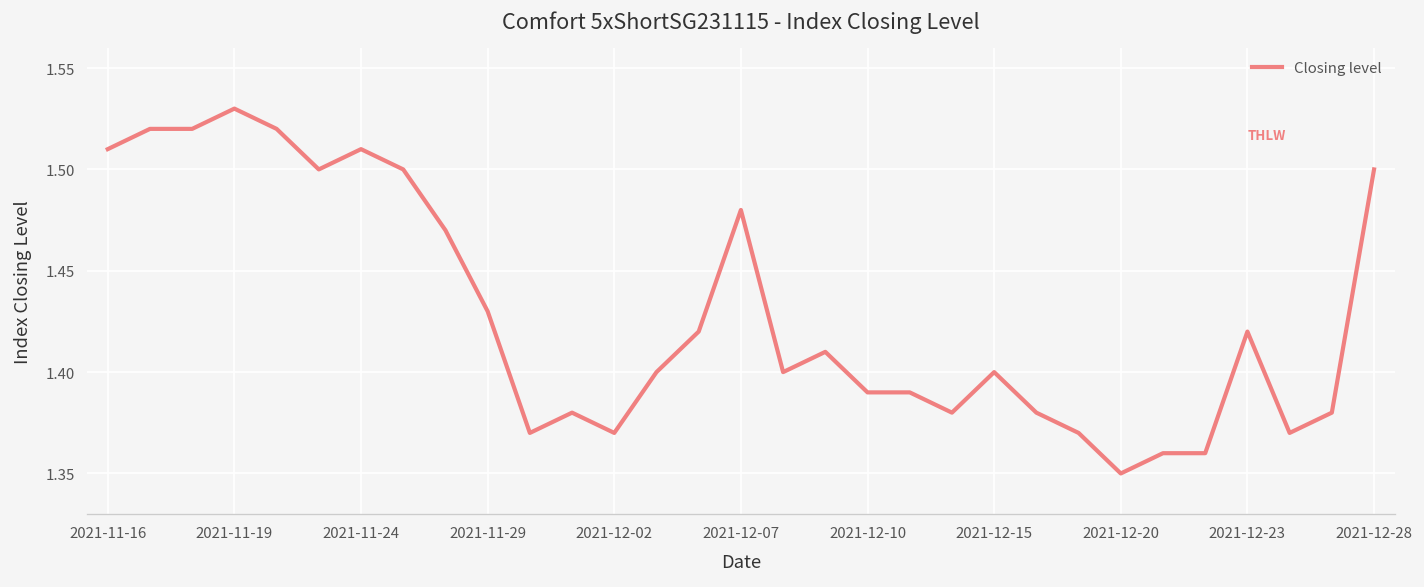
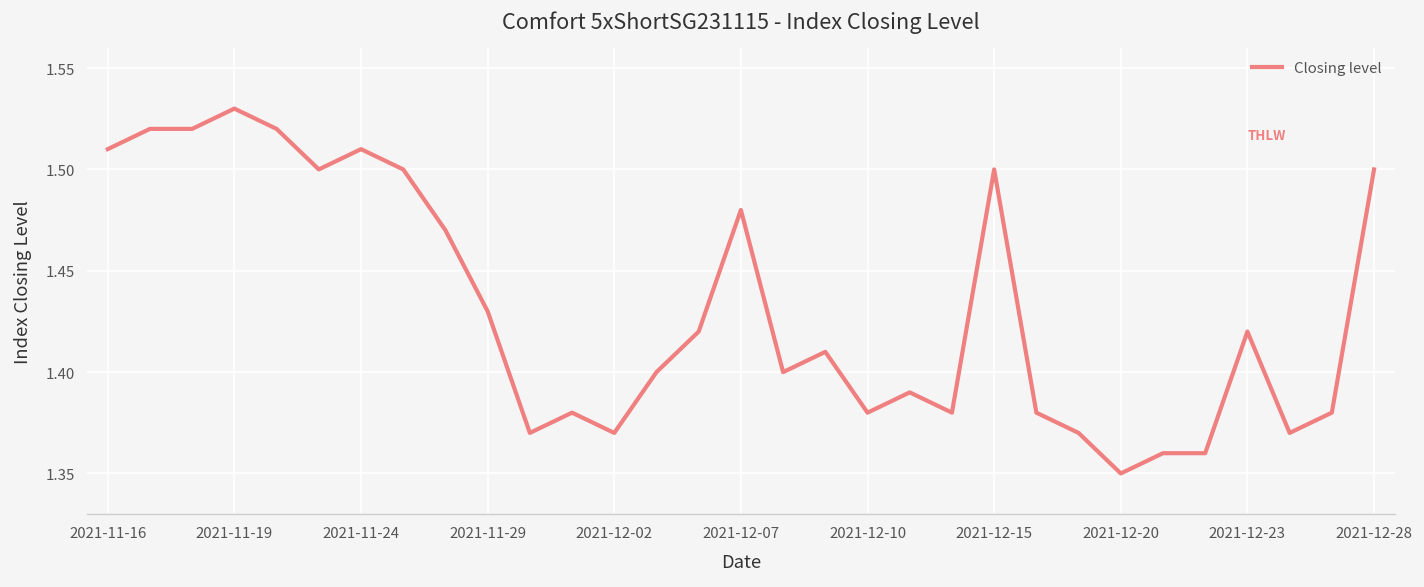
2021-12-10: 1.39 -> 1.38
2021-12-15: 1.4 -> 1.5
